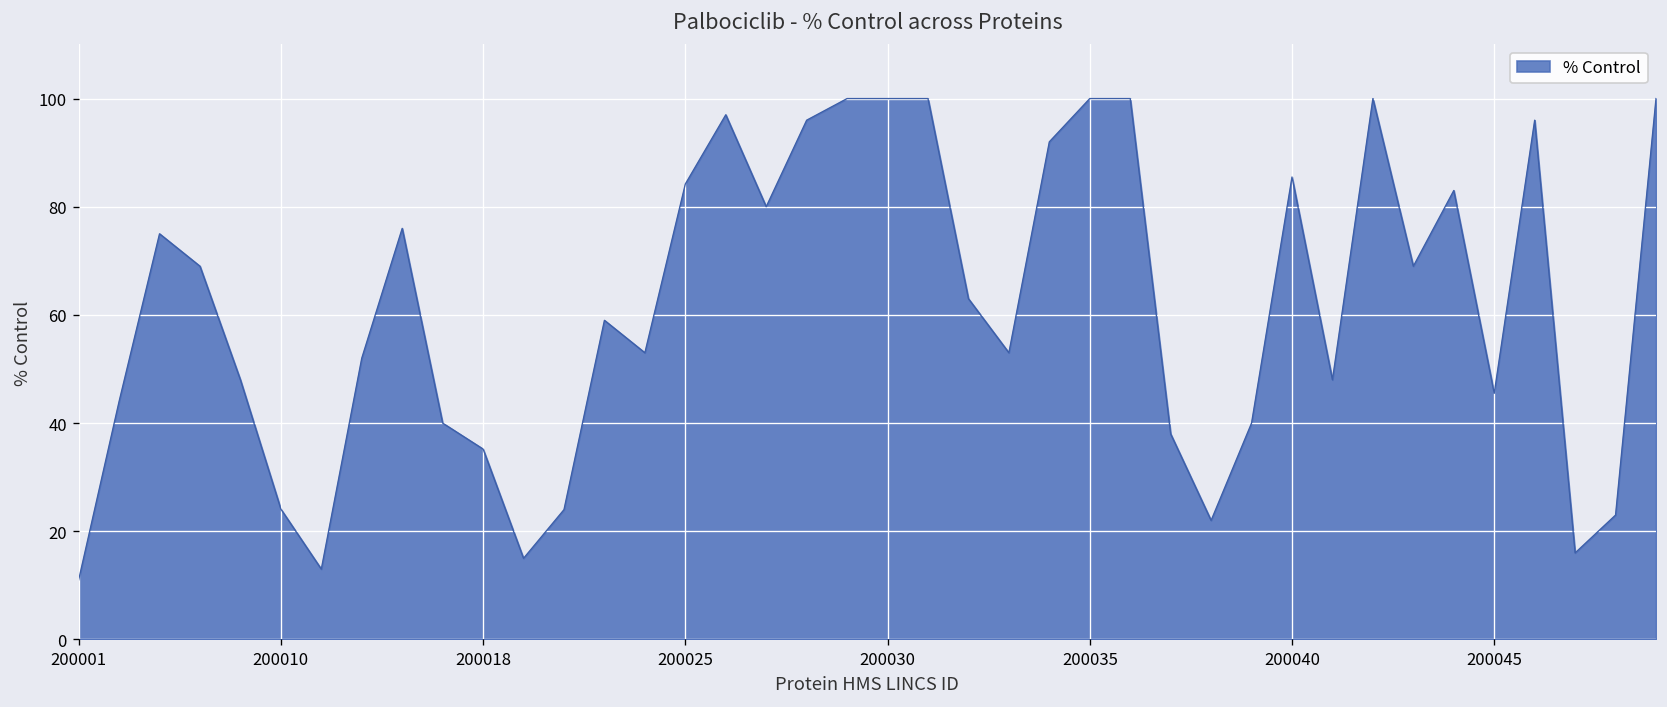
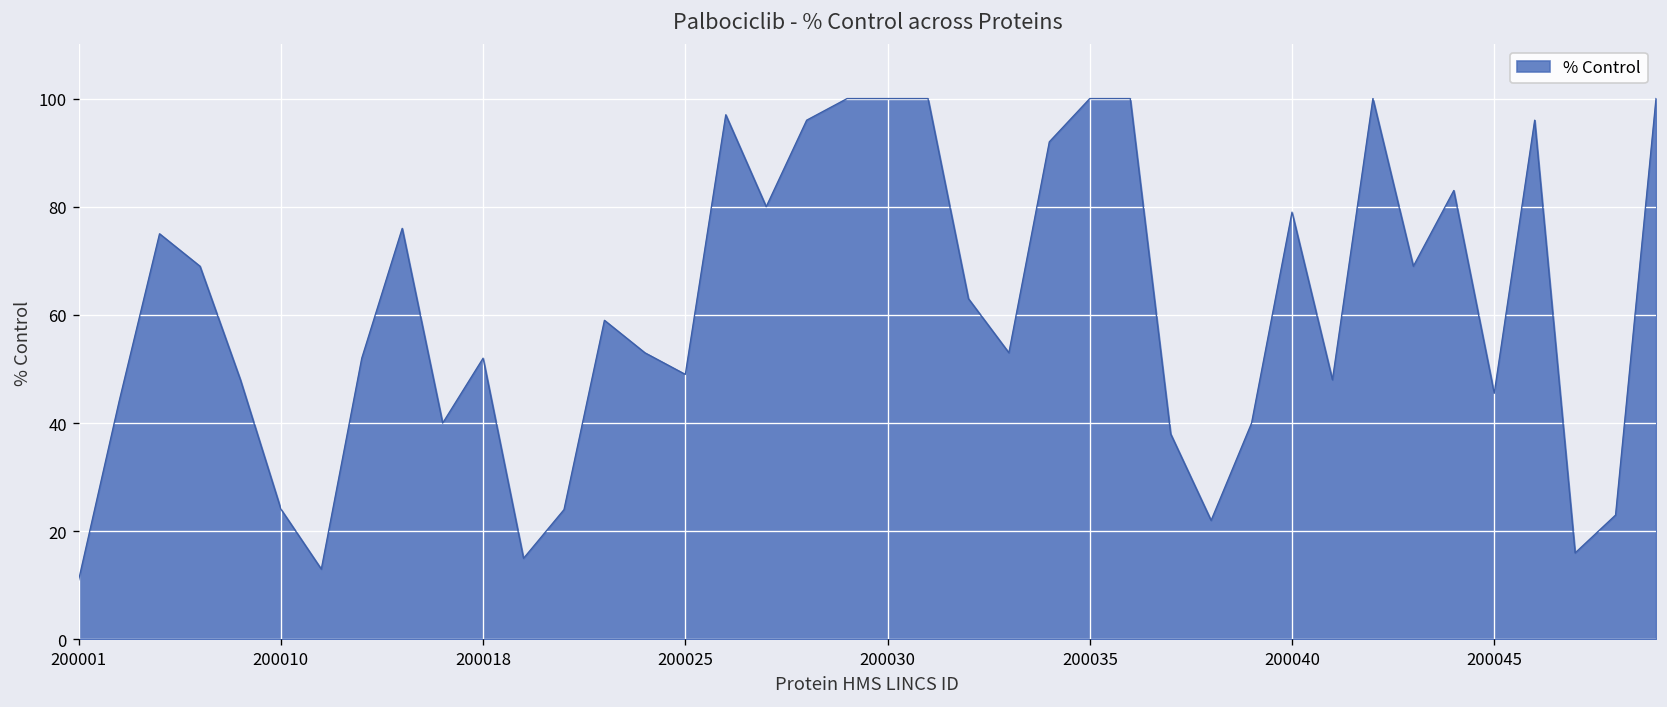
200018: 35 -> 52
200025: 84 -> 49
200040: 86 -> 79
